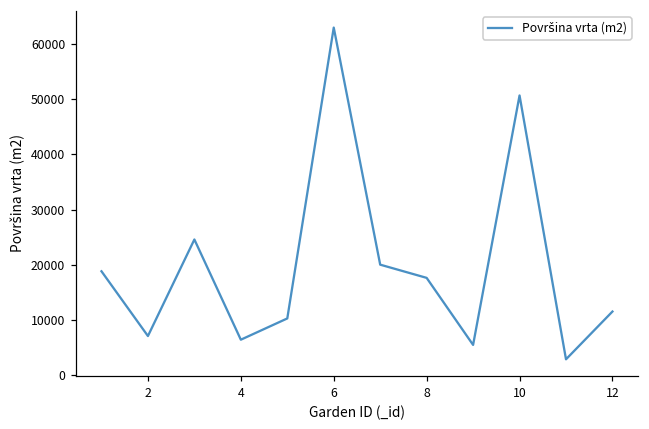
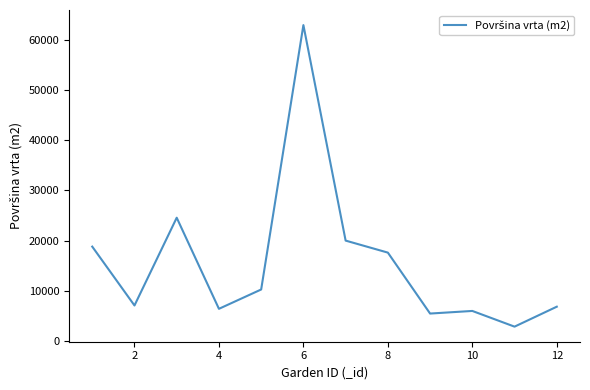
10: 51000 -> 6000
12: 12000 -> 7000
